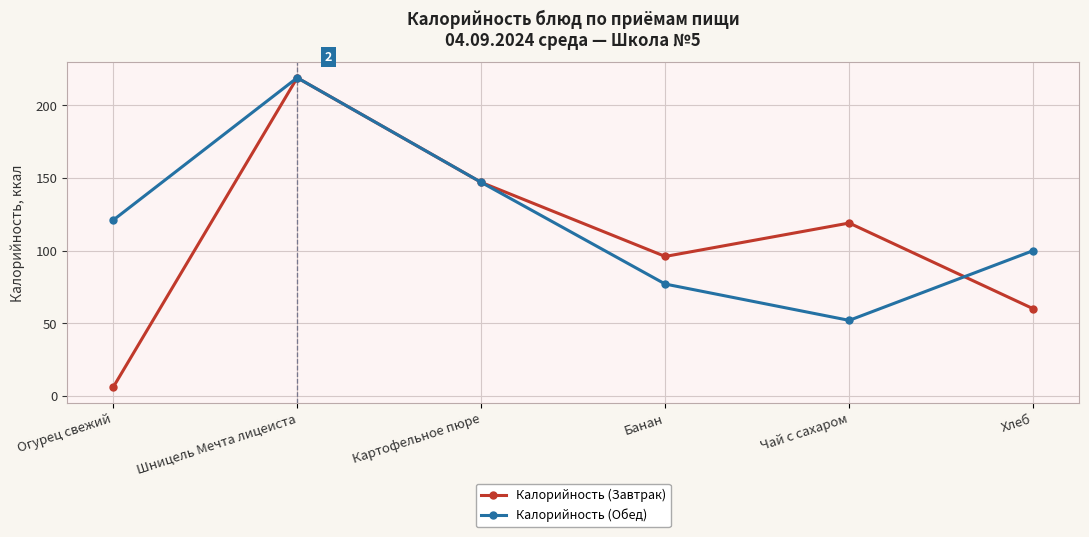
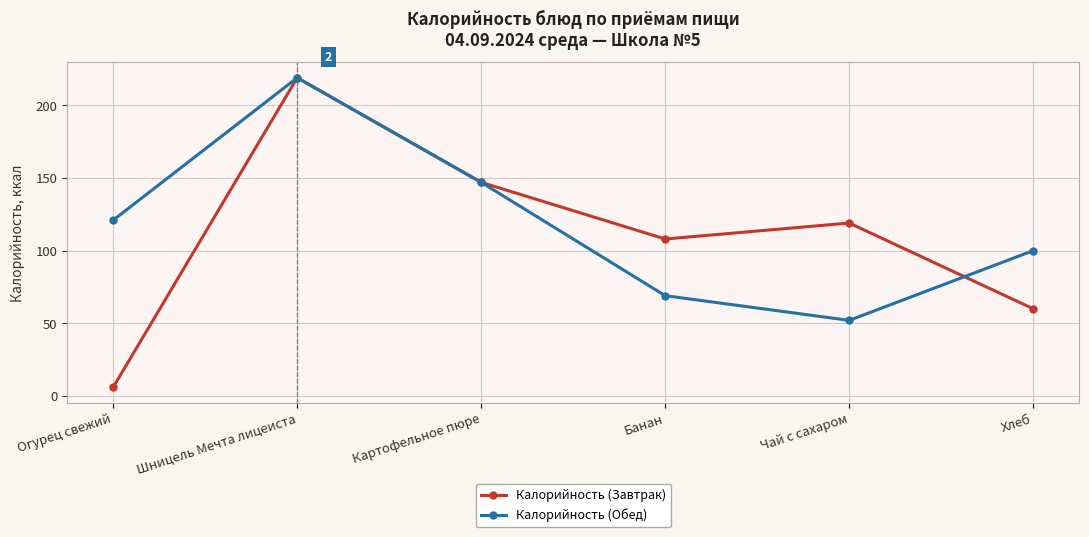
Калорийность (Завтрак), Банан: 96 -> 108
Калорийность (Обед), Банан: 77 -> 69
